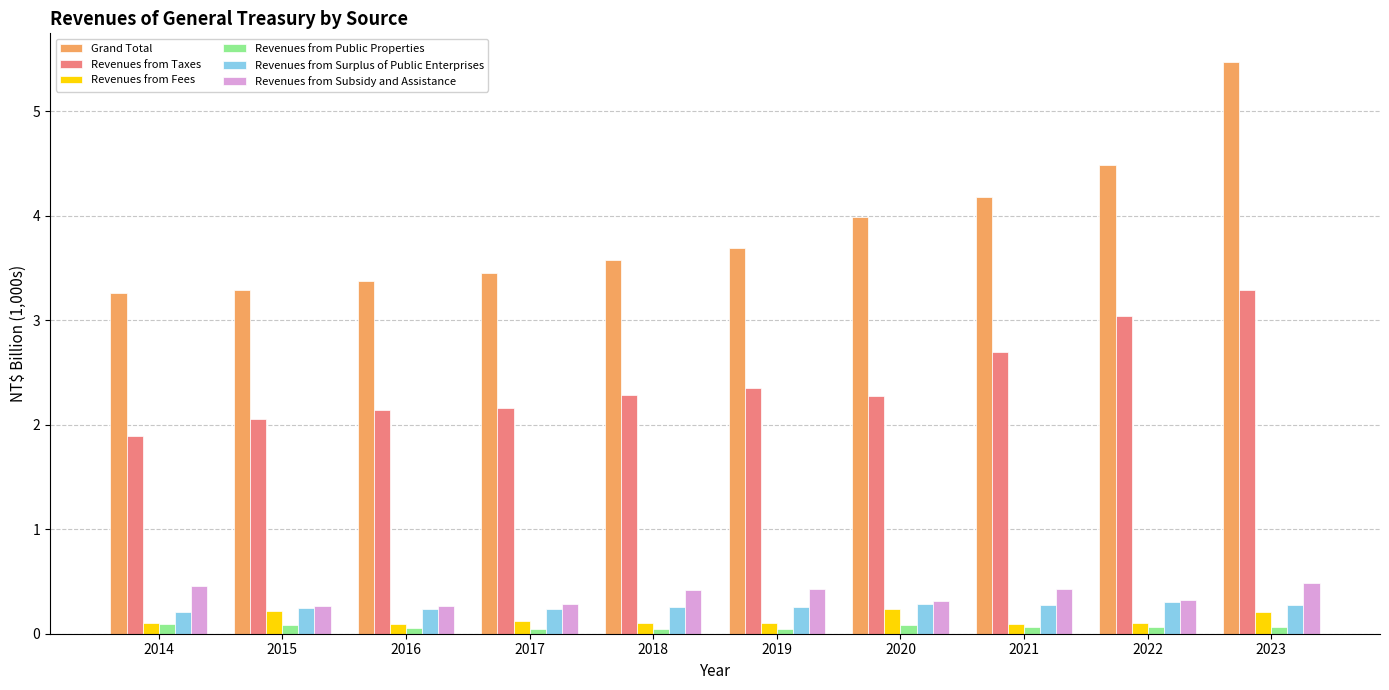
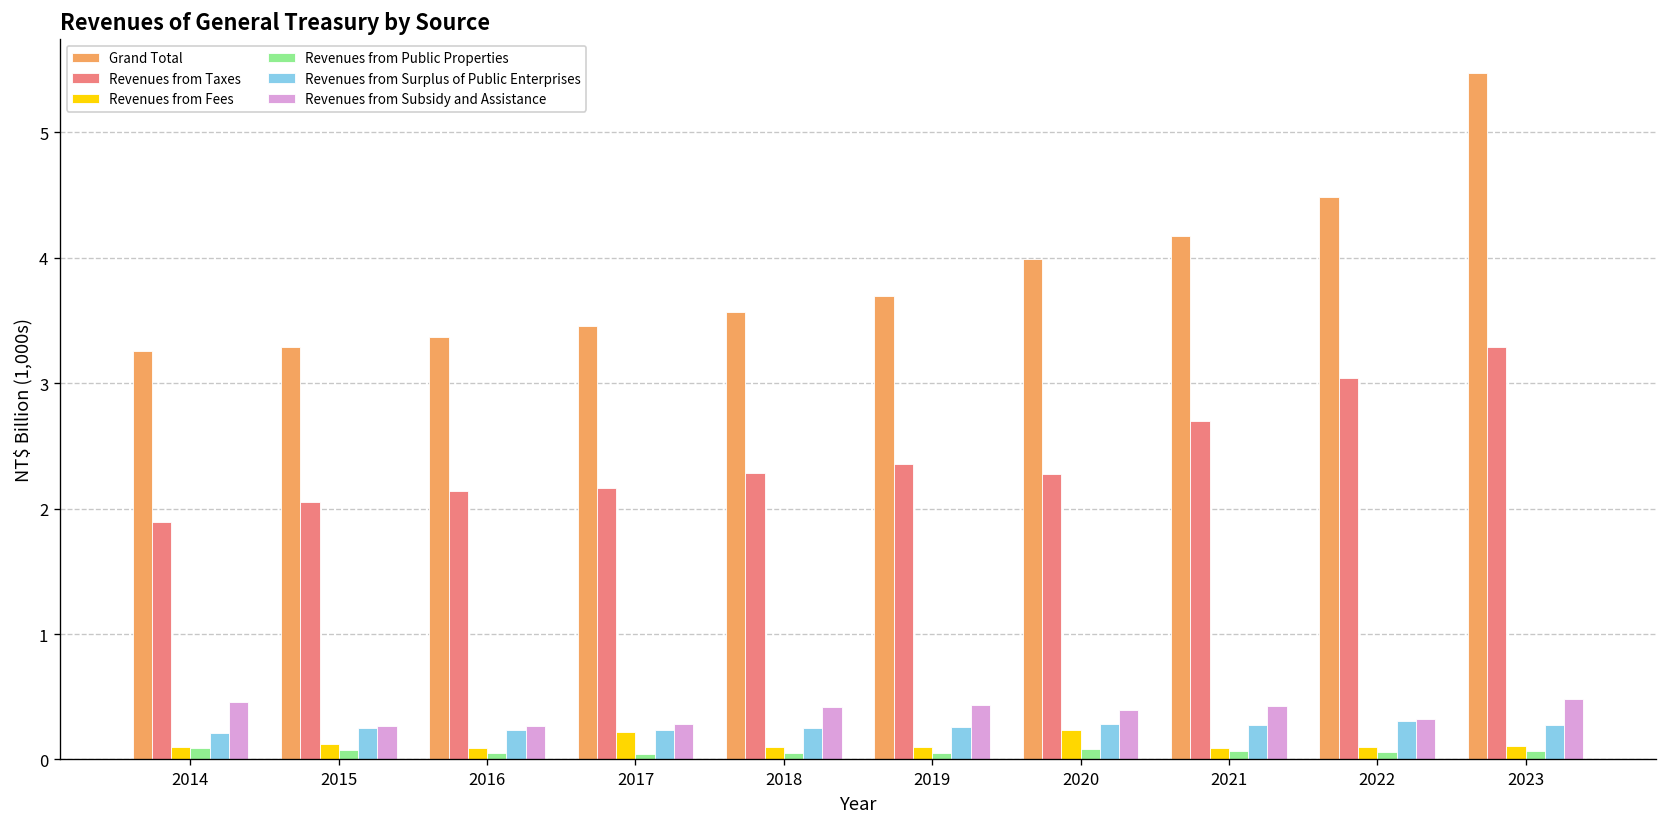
Revenues from Fees, 2015: 0.22 -> 0.13
Revenues from Fees, 2017: 0.13 -> 0.22
Revenues from Subsidy and Assistance, 2020: 0.31 -> 0.40
Revenues from Fees, 2023: 0.20 -> 0.11
